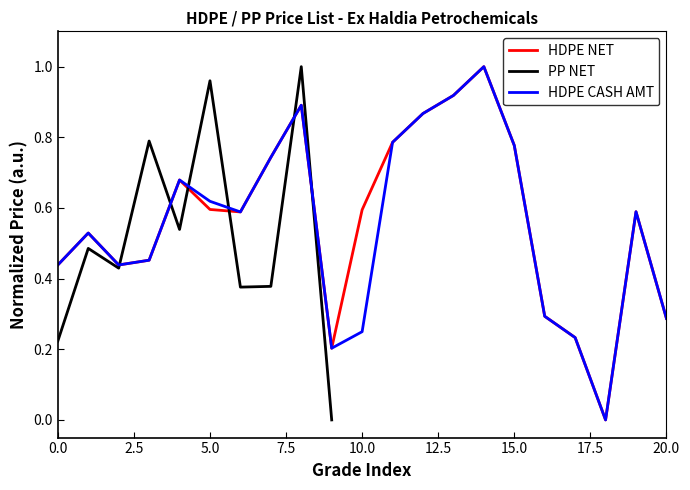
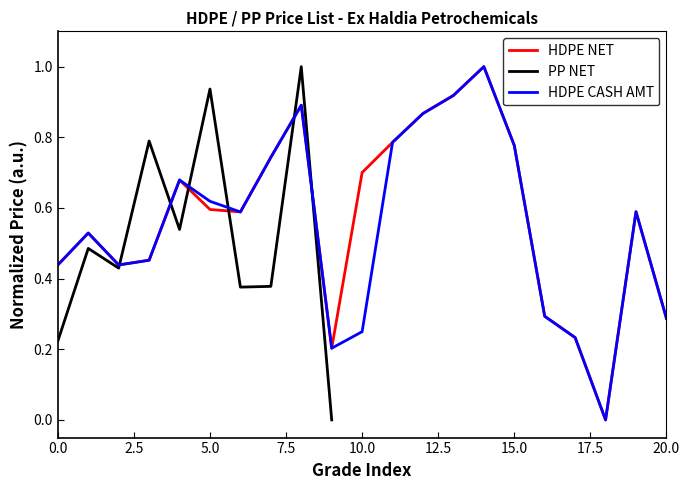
PP NET, 5.0: 0.96 -> 0.94
HDPE NET, 10.0: 0.59 -> 0.70
